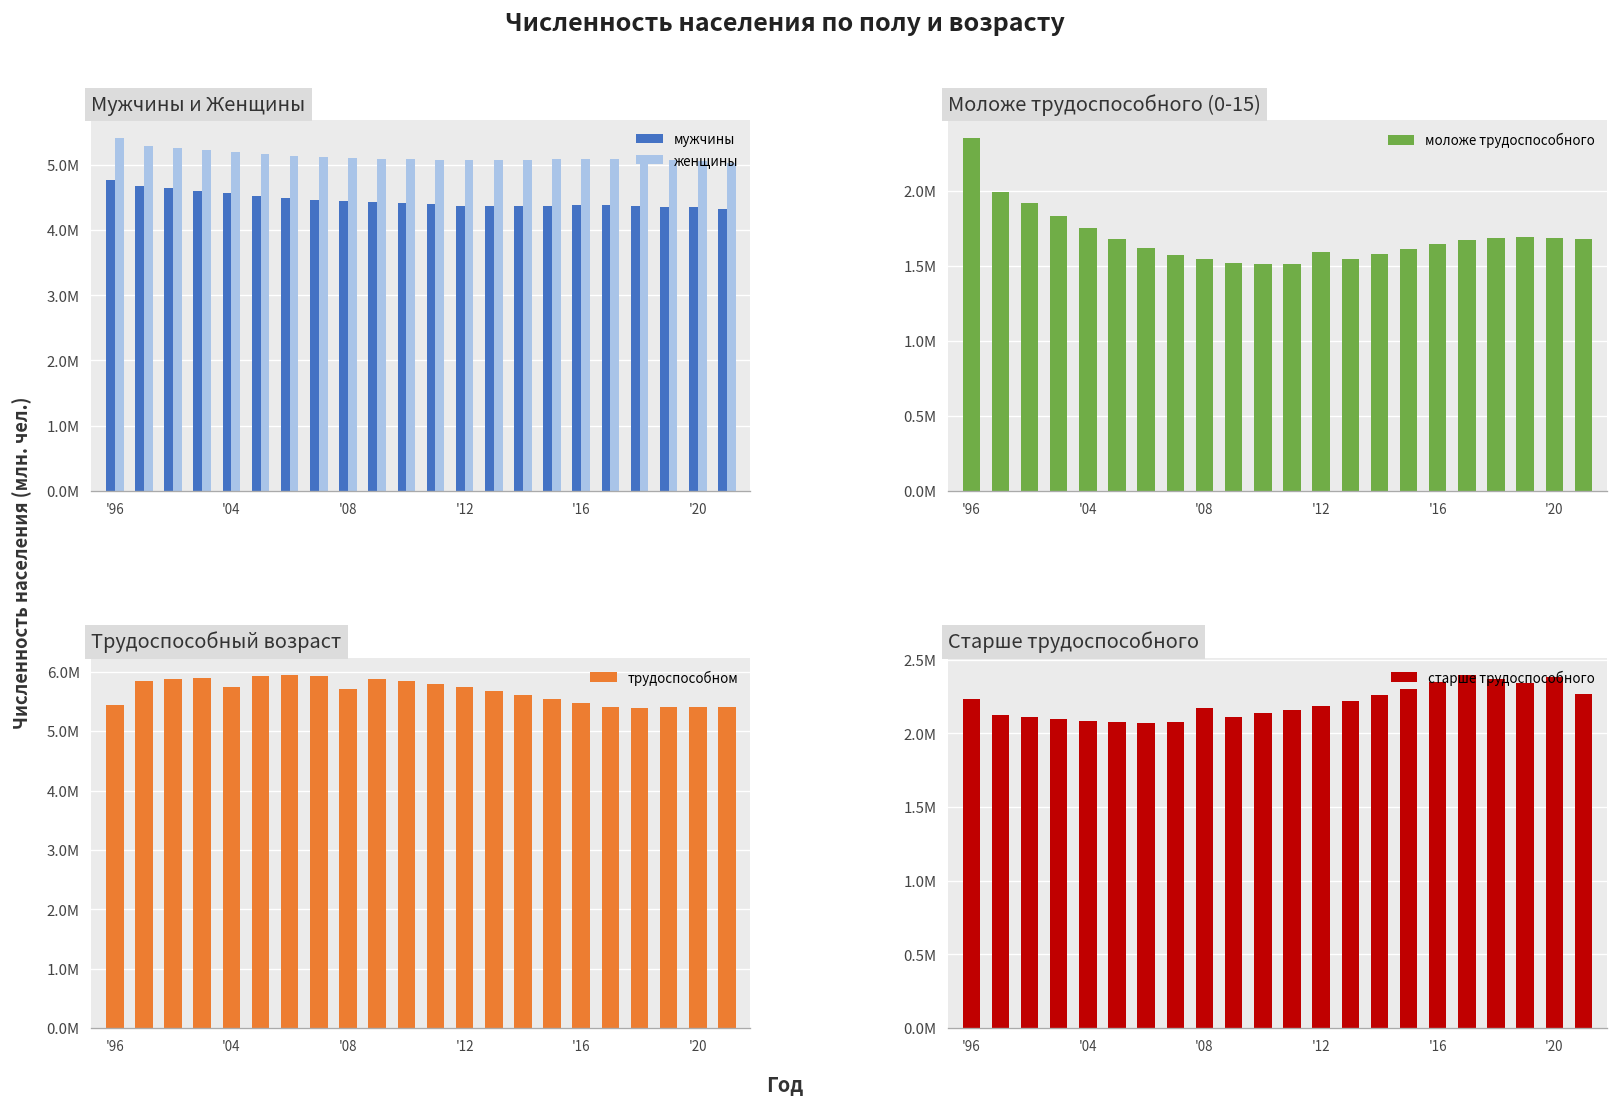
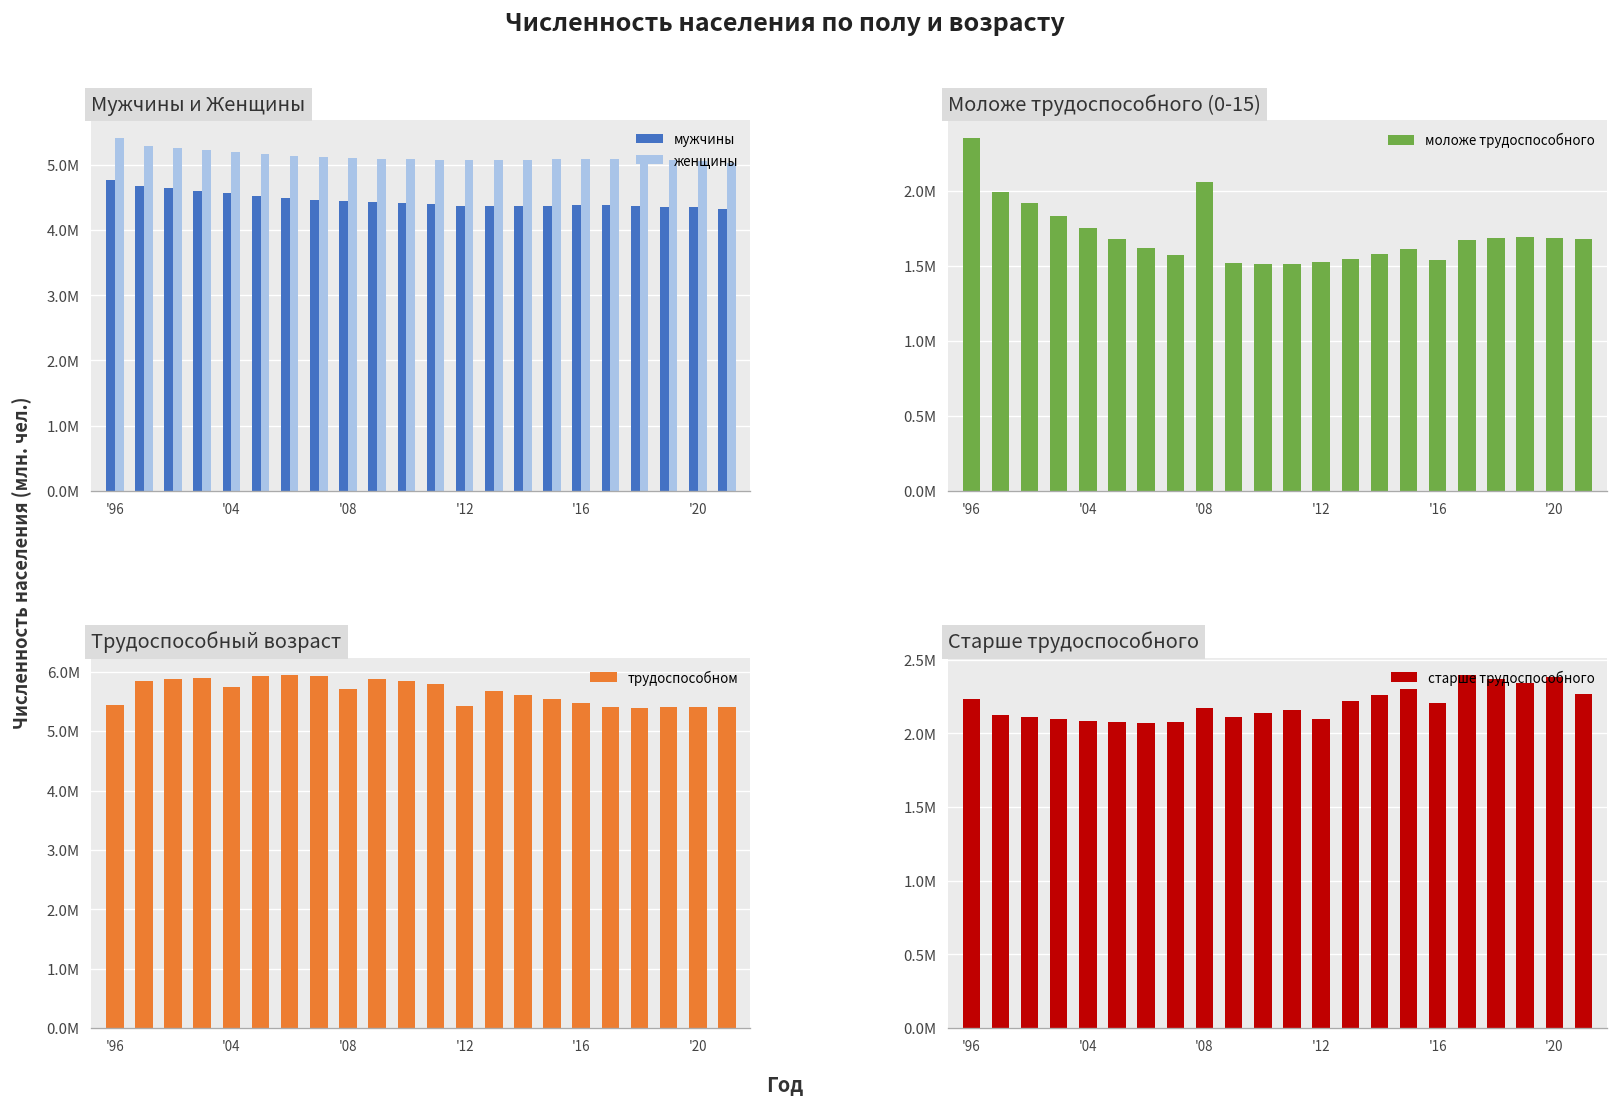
Моложе трудоспособного (0-15), '08: 1540000 -> 2060000
Моложе трудоспособного (0-15), '12: 1590000 -> 1520000
Моложе трудоспособного (0-15), '16: 1640000 -> 1540000
Трудоспособный возраст, '12: 5700000 -> 5400000
Старше трудоспособного, '12: 2190000 -> 2100000
Старше трудоспособного, '16: 2350000 -> 2210000
